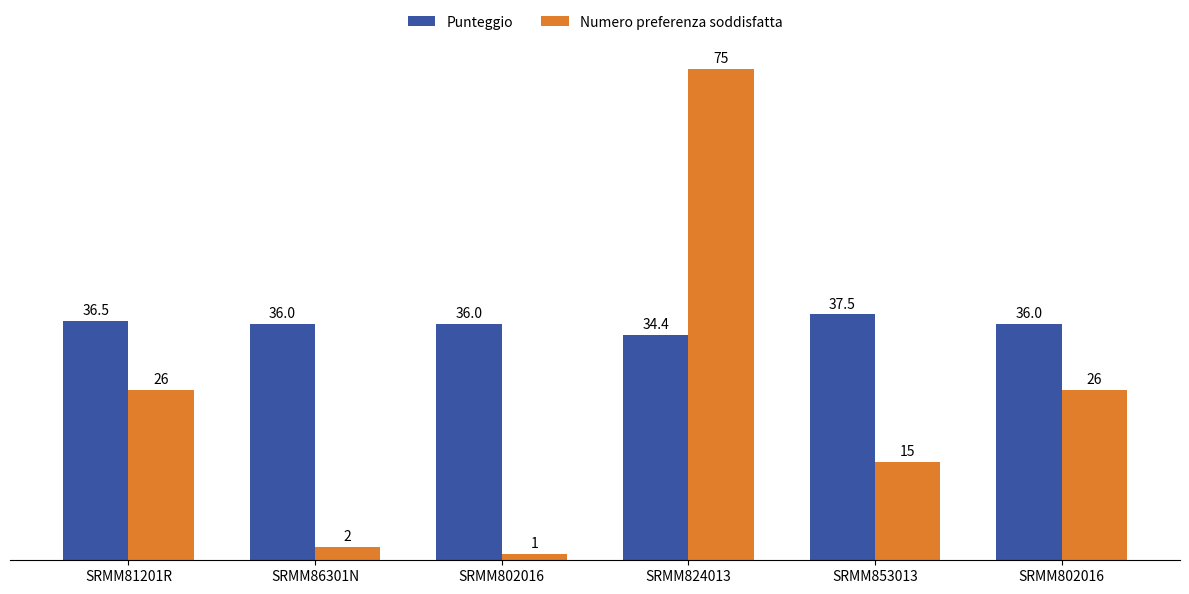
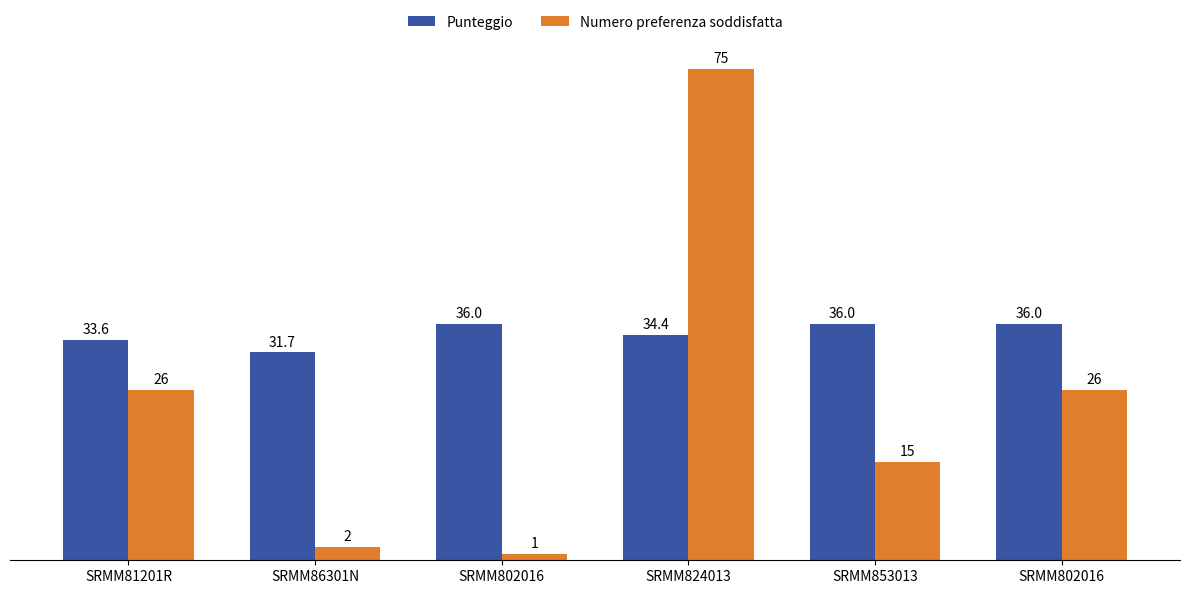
Punteggio, SRMM81201R: 36.5 -> 33.6
Punteggio, SRMM86301N: 36.0 -> 31.7
Punteggio, SRMM853013: 37.5 -> 36.0
